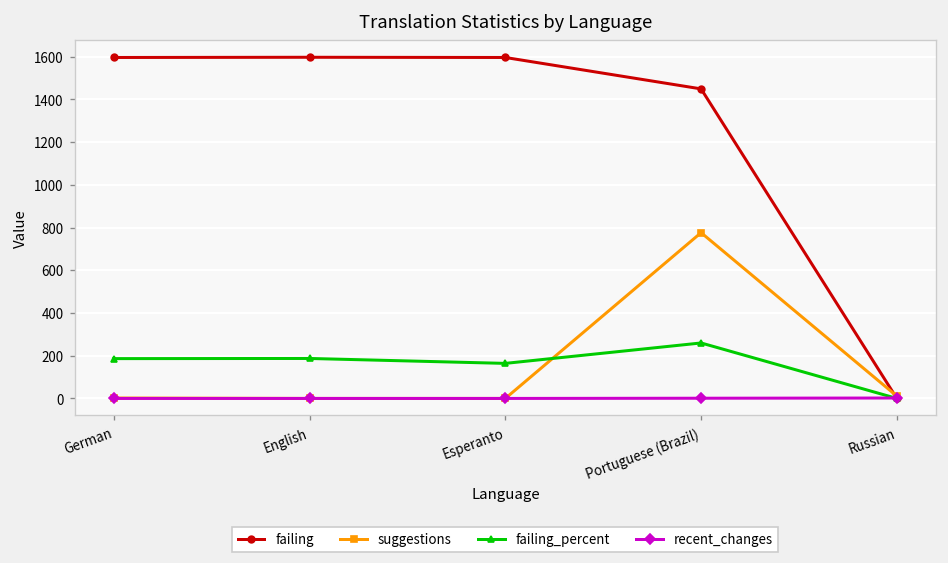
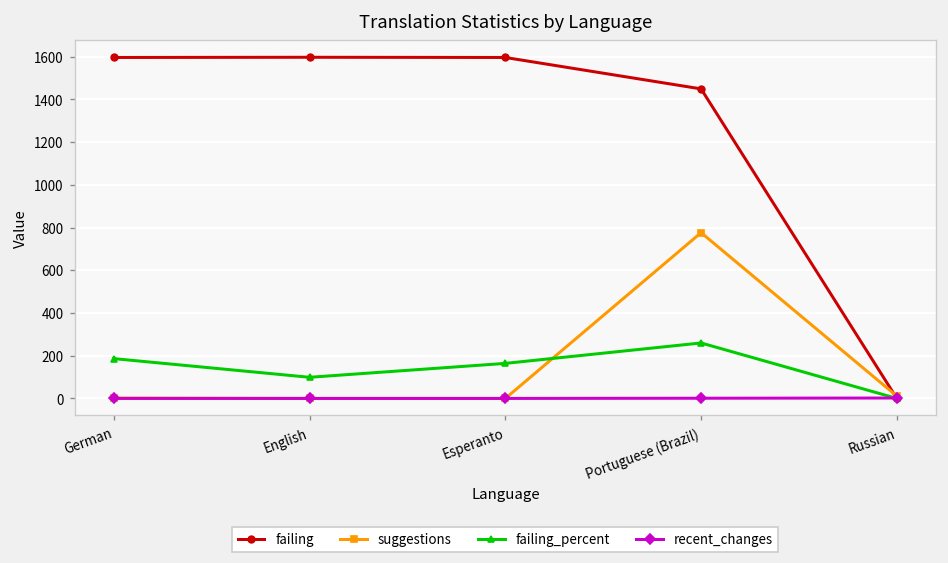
failing_percent, English: 190 -> 100
